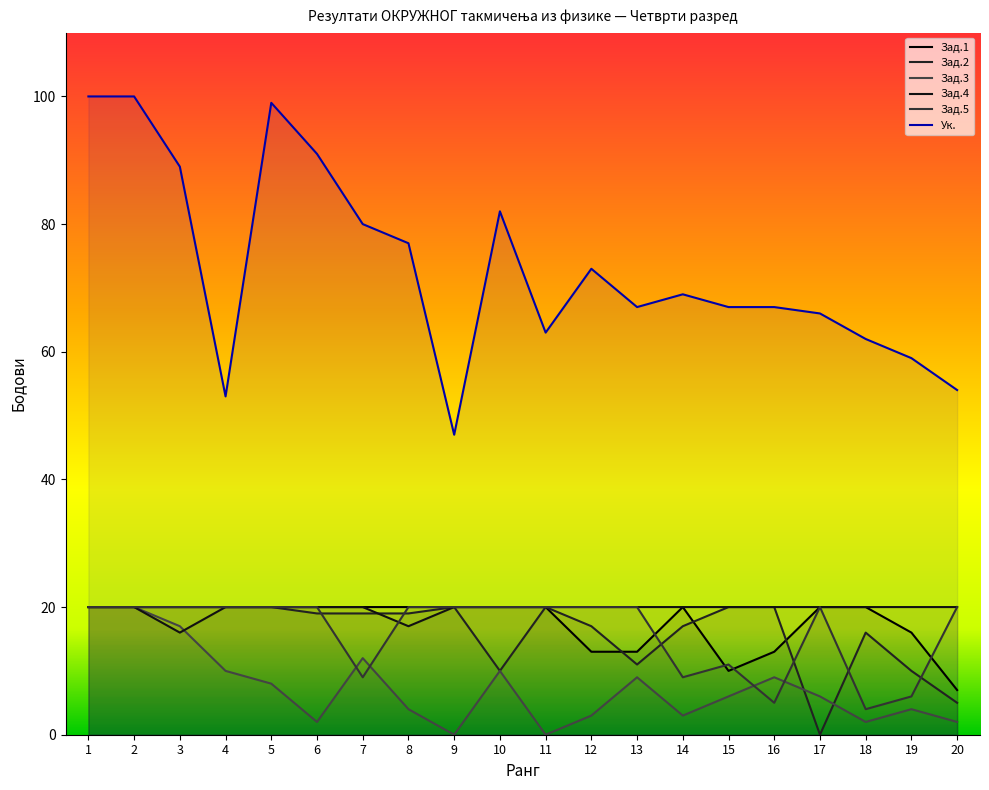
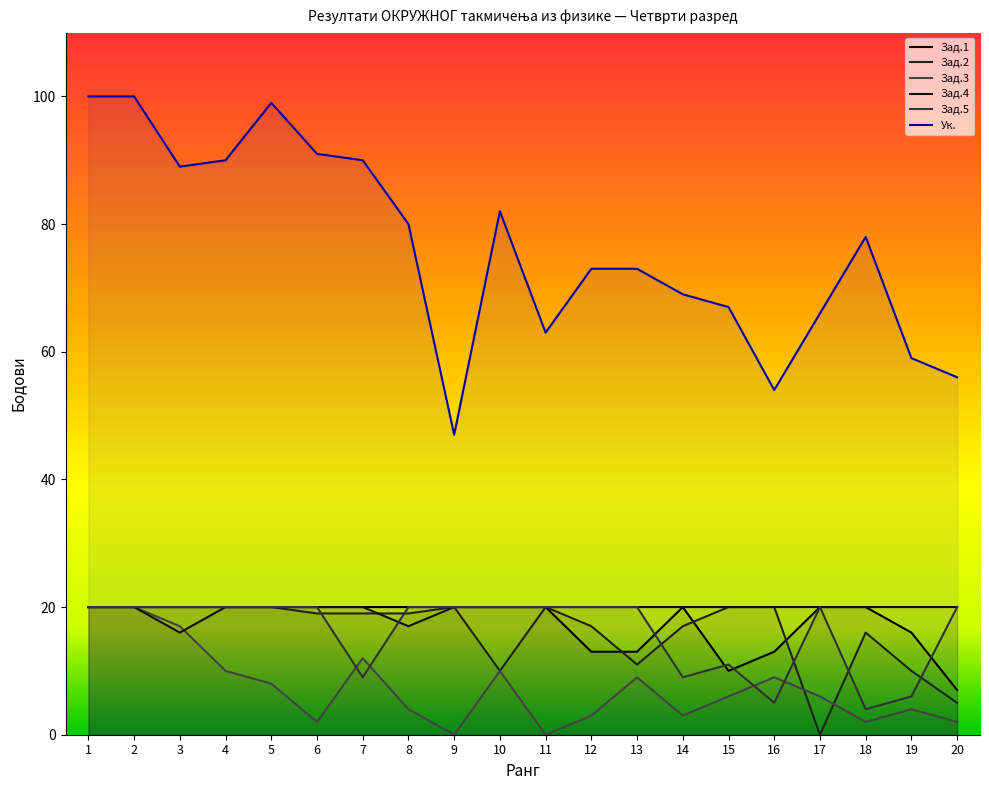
Ук., 4: 53 -> 90
Ук., 7: 80 -> 90
Ук., 8: 77 -> 80
Ук., 13: 67 -> 73
Ук., 16: 67 -> 54
Ук., 18: 62 -> 78
Ук., 20: 54 -> 56
